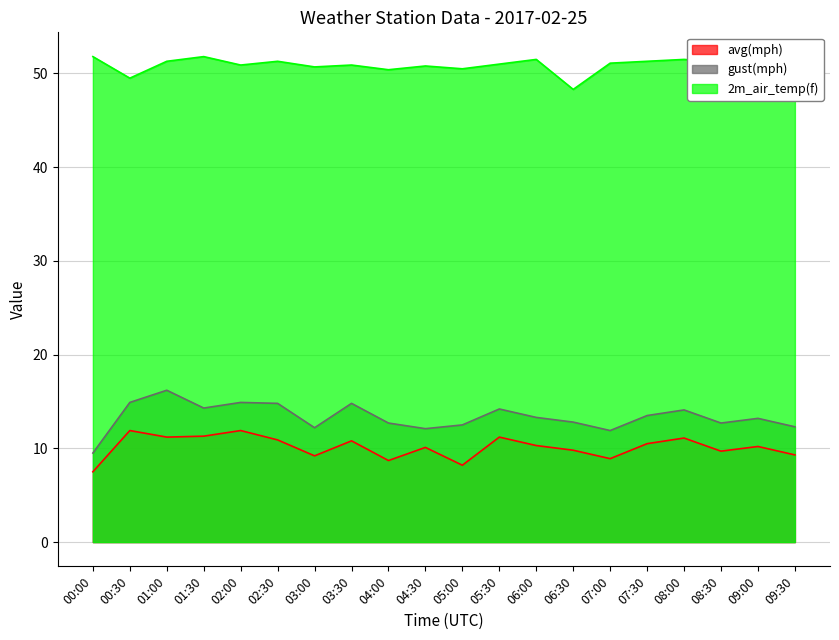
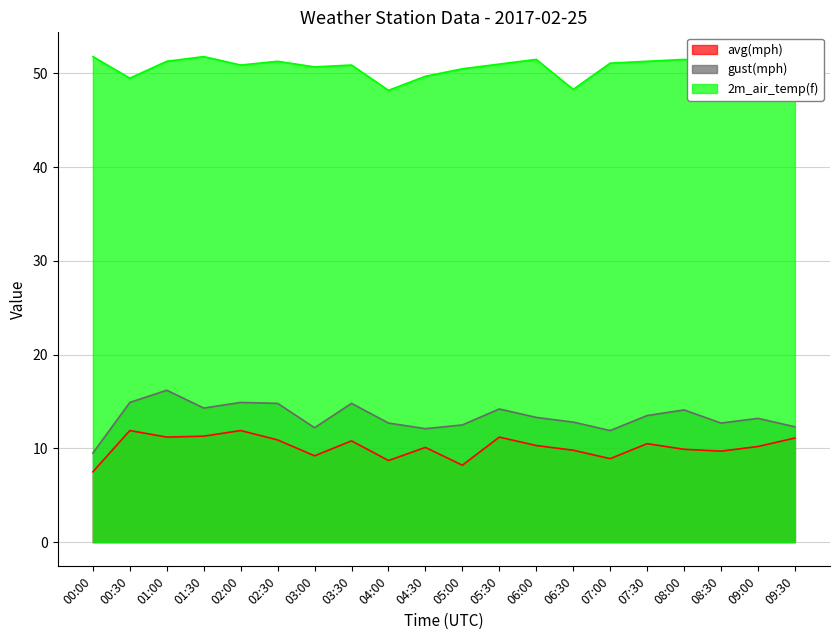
2m_air_temp(f), 04:00: 50 -> 48
2m_air_temp(f), 04:30: 51 -> 50
avg(mph), 08:00: 11 -> 10
avg(mph), 09:30: 9 -> 11
